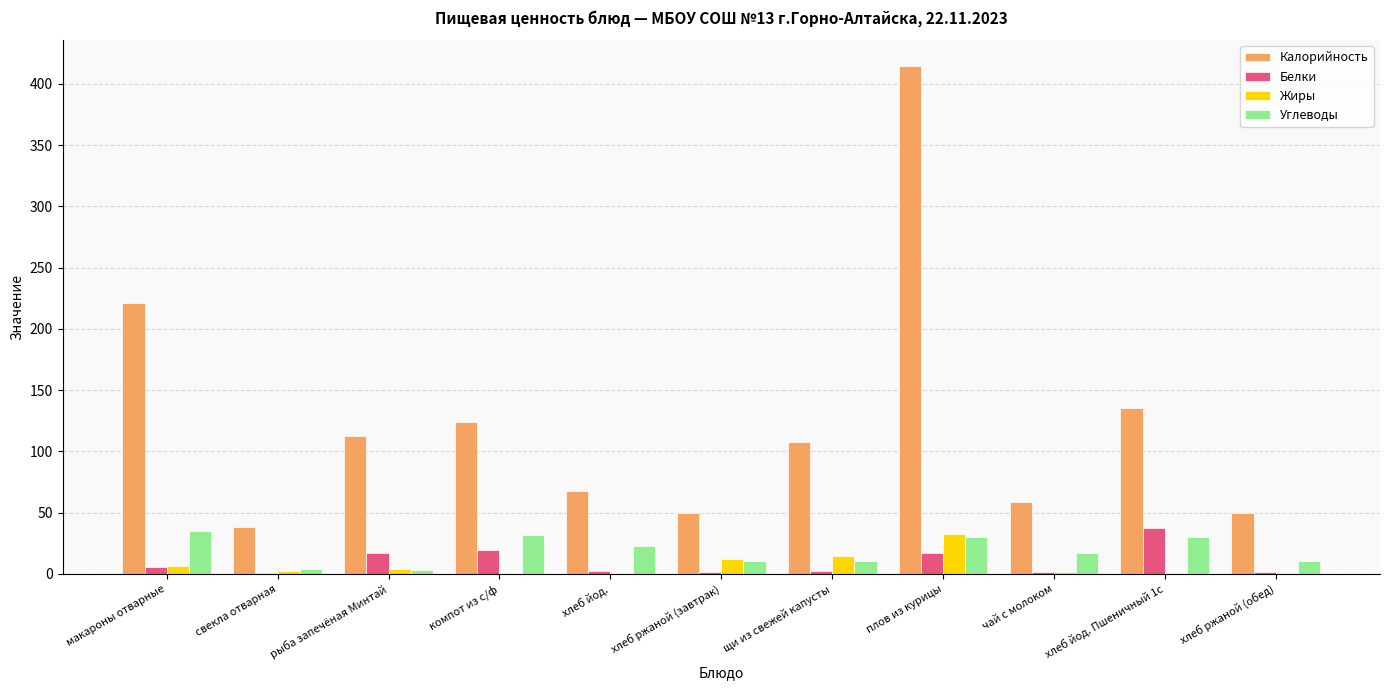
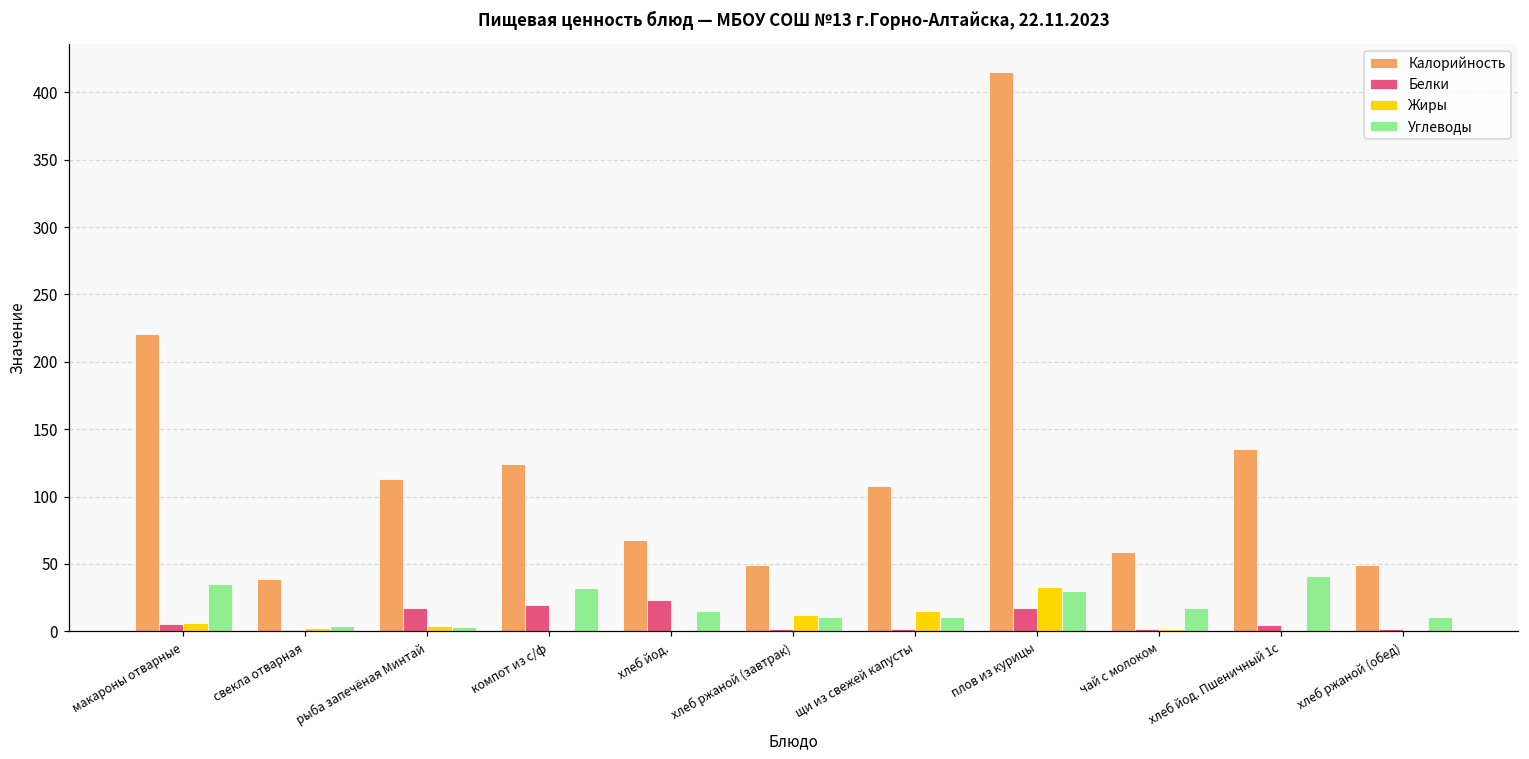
Белки, хлеб йод.: 2 -> 23
Углеводы, хлеб йод.: 23 -> 15
Белки, хлеб йод. Пшеничный 1с: 38 -> 5
Углеводы, хлеб йод. Пшеничный 1с: 30 -> 41
